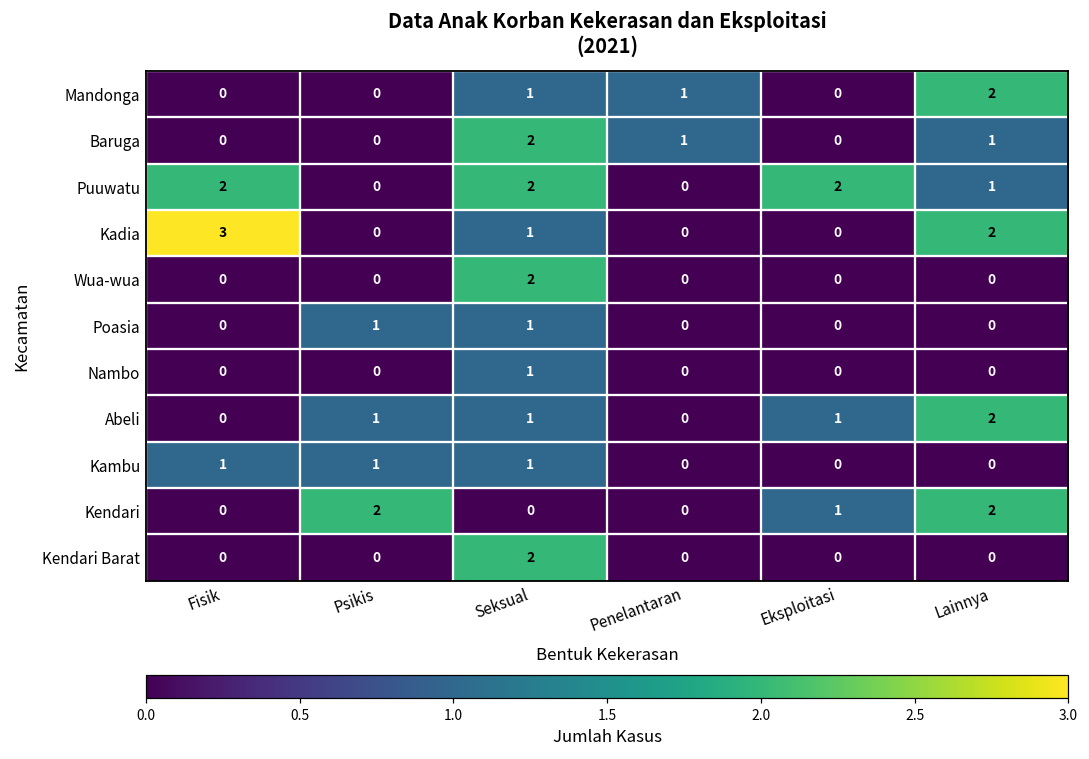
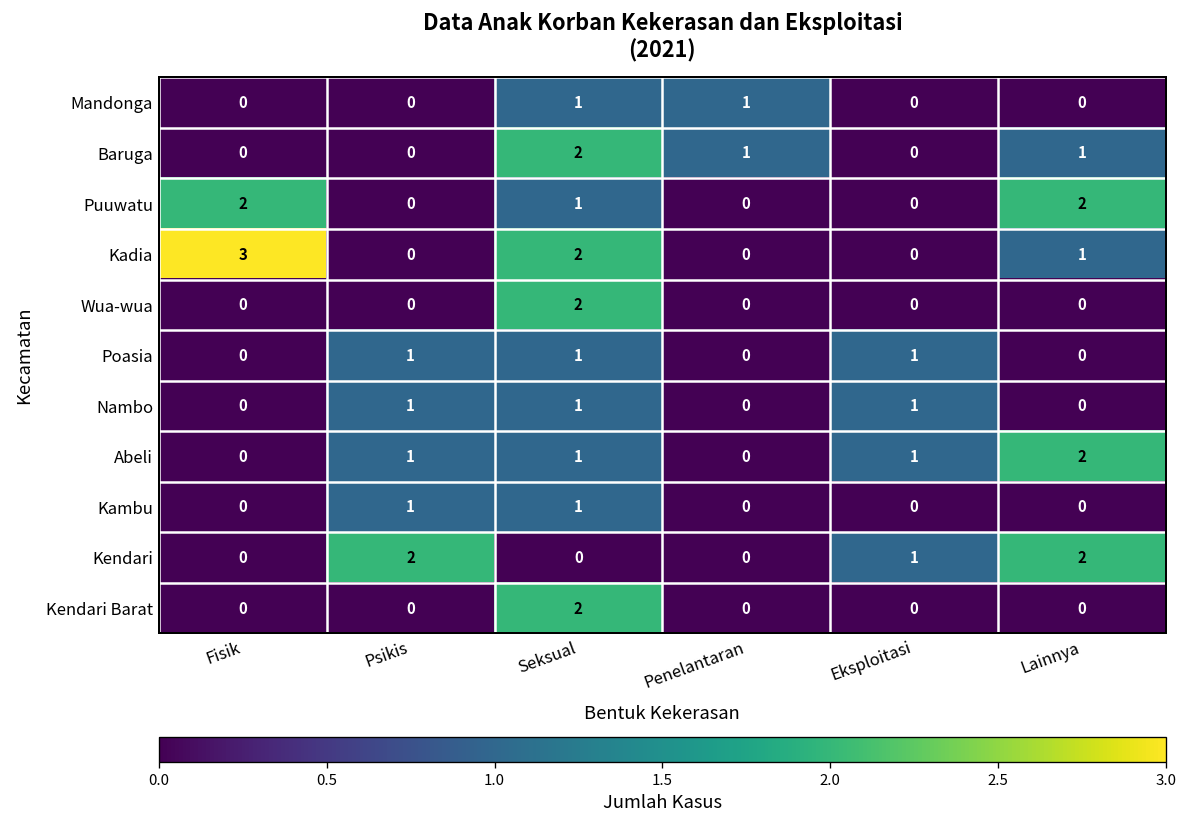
Mandonga, Lainnya: 2 -> 0
Puuwatu, Seksual: 2 -> 1
Puuwatu, Eksploitasi: 2 -> 0
Puuwatu, Lainnya: 1 -> 2
Kadia, Seksual: 1 -> 2
Kadia, Lainnya: 2 -> 1
Poasia, Eksploitasi: 0 -> 1
Nambo, Psikis: 0 -> 1
Nambo, Eksploitasi: 0 -> 1
Kambu, Fisik: 1 -> 0
